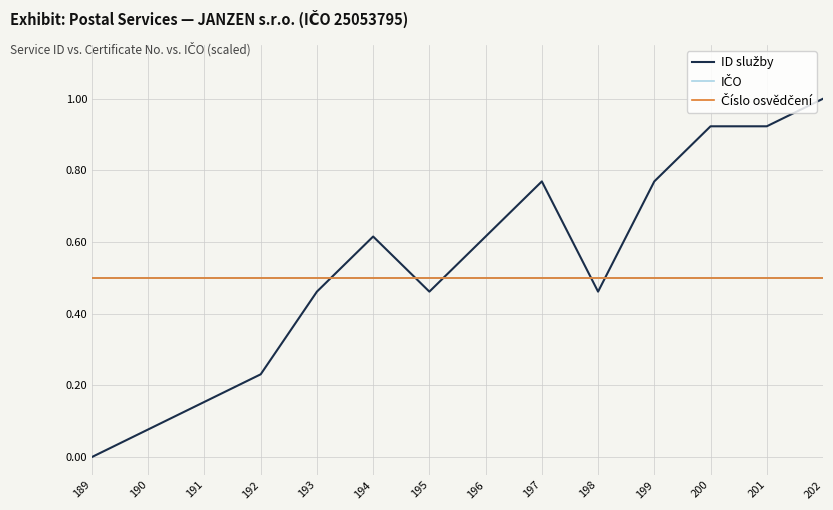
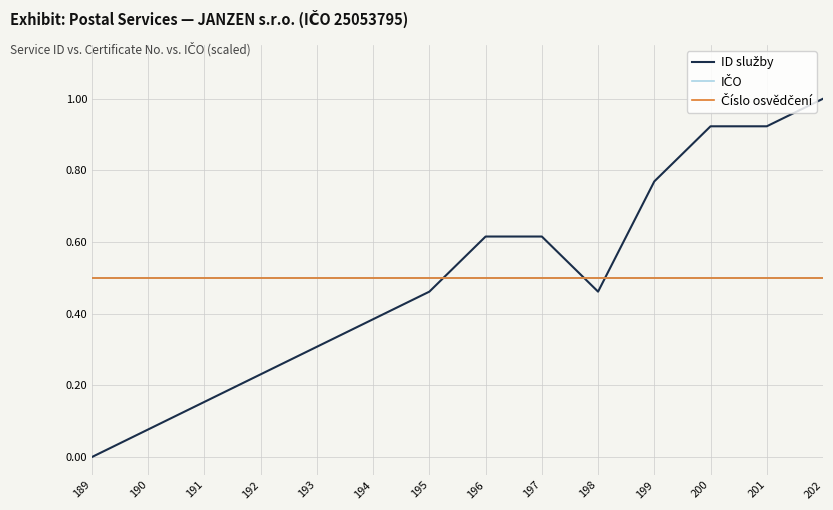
ID služby, 193: 0.46 -> 0.31
ID služby, 194: 0.62 -> 0.38
ID služby, 197: 0.77 -> 0.62
